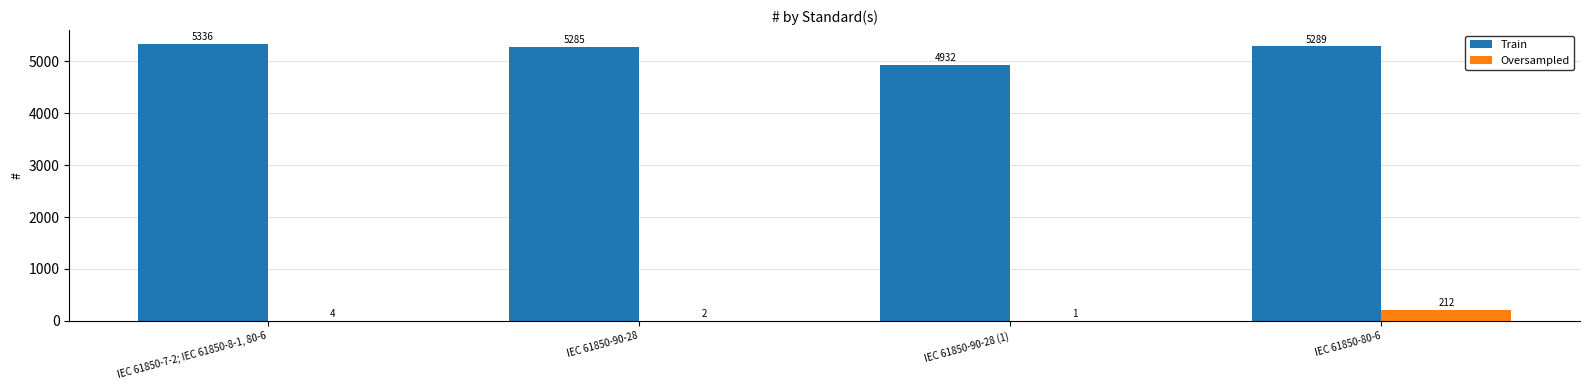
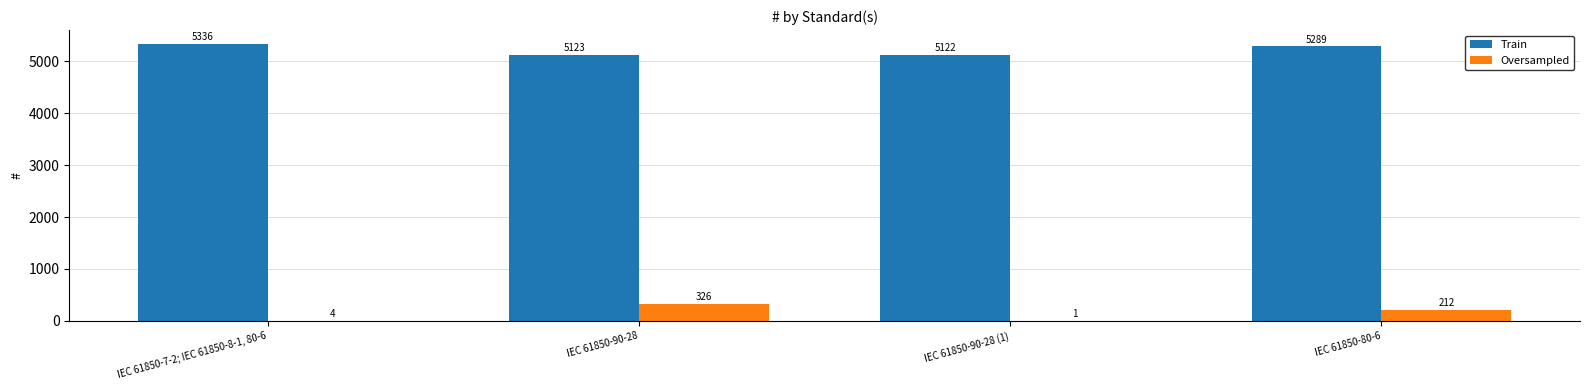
Train, IEC 61850-90-28: 5285 -> 5123
Oversampled, IEC 61850-90-28: 2 -> 326
Train, IEC 61850-90-28 (1): 4932 -> 5122
